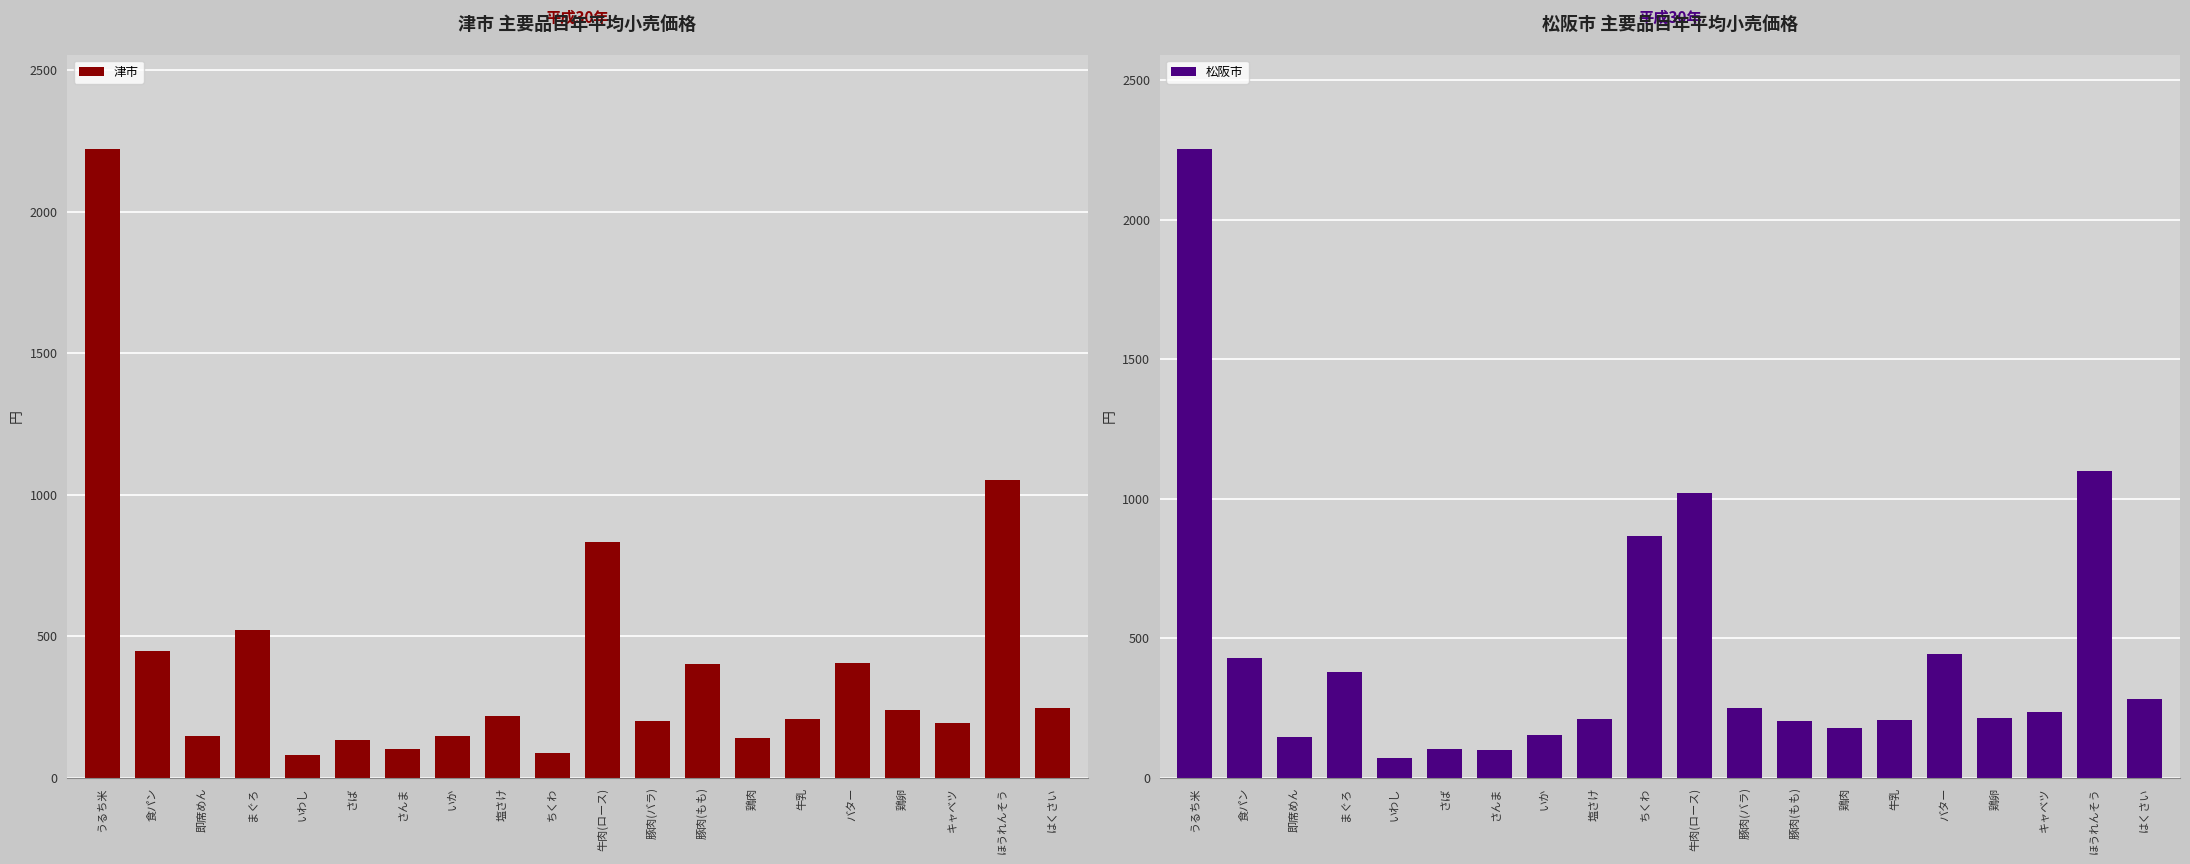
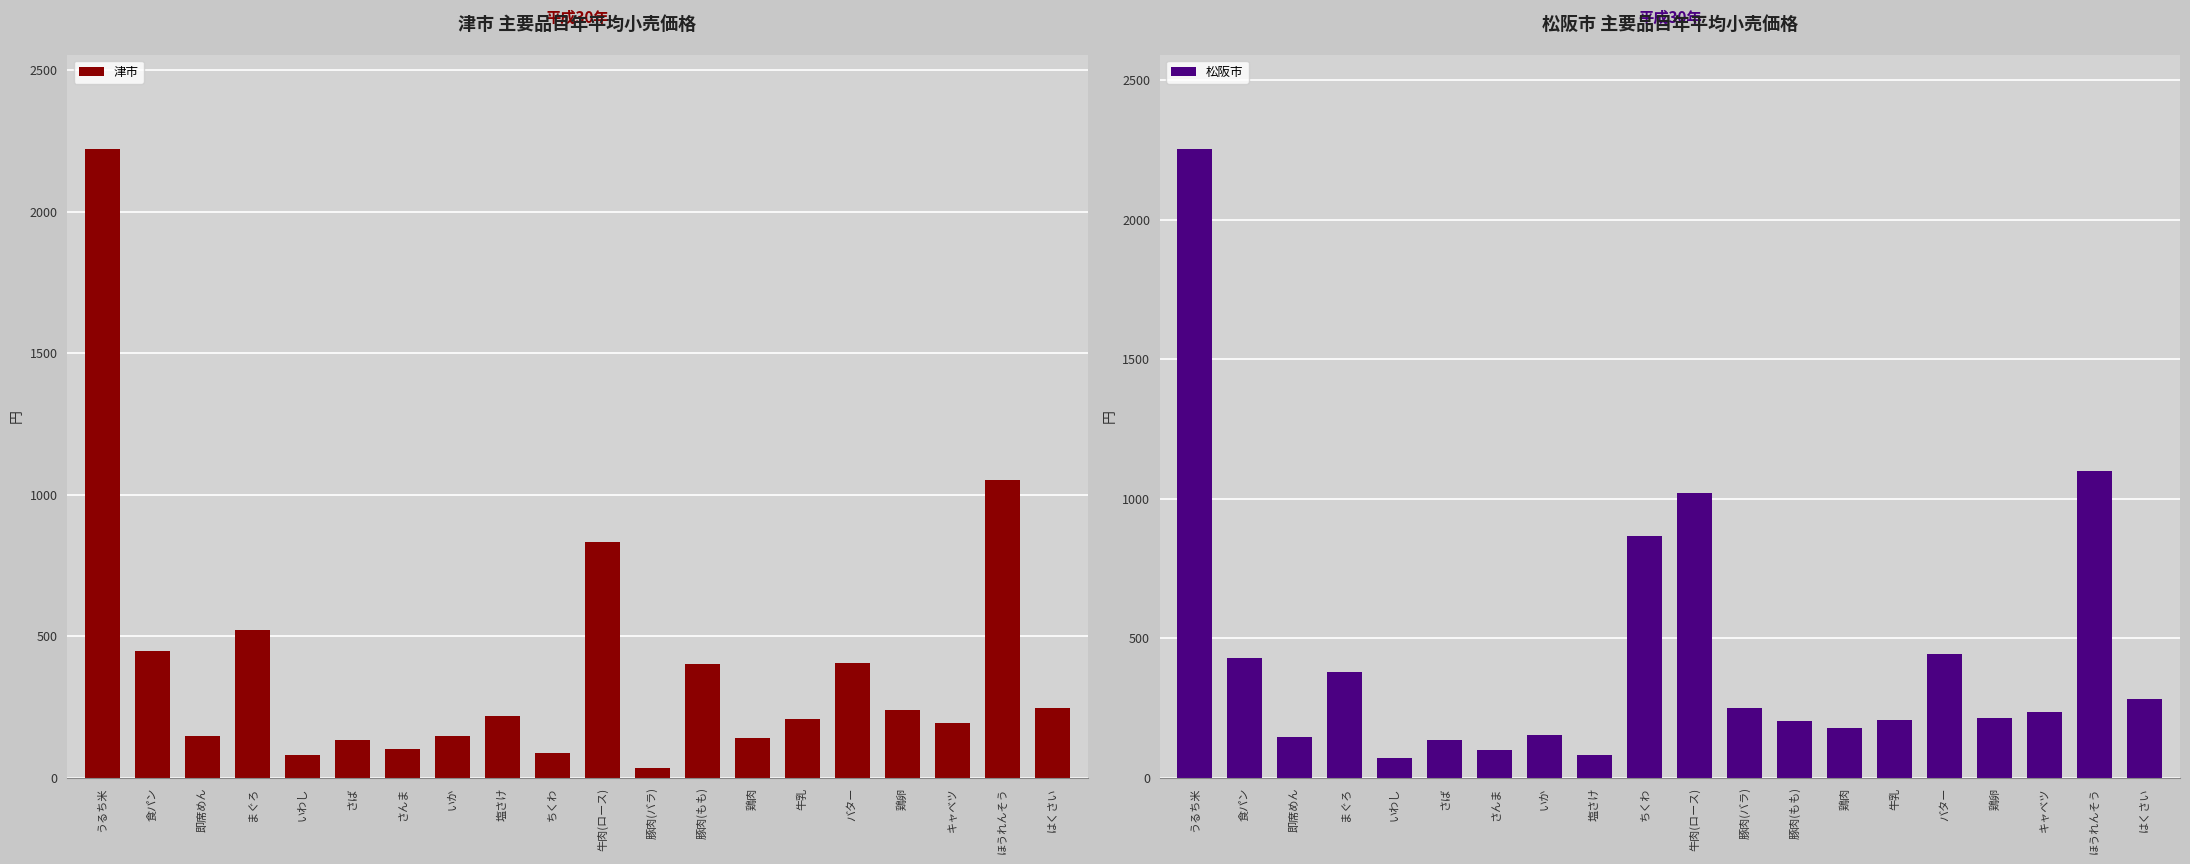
津市 主要品目年平均小売価格, 豚肉(バラ): 200 -> 30
松阪市 主要品目年平均小売価格, さば: 100 -> 130
松阪市 主要品目年平均小売価格, 塩さけ: 210 -> 80
